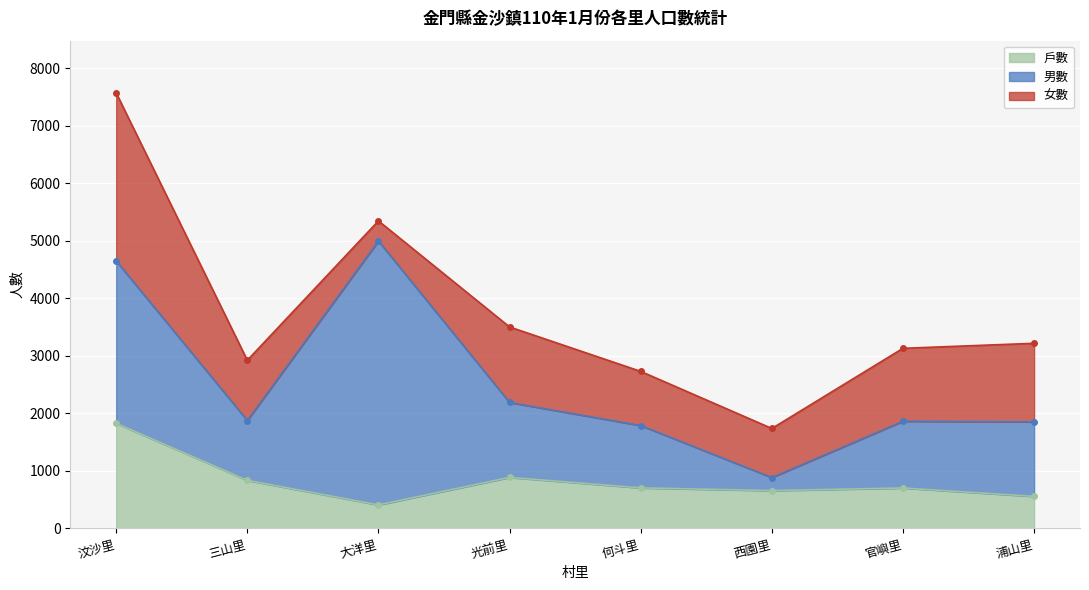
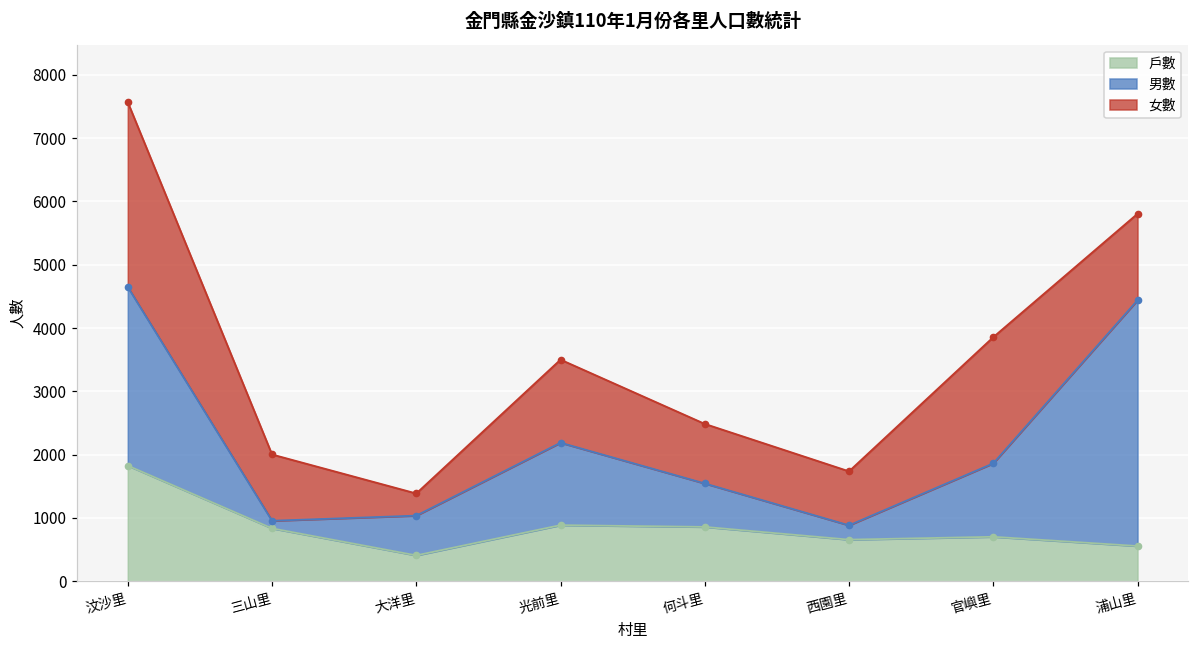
男數, 三山里: 1000 -> 100
男數, 大洋里: 4600 -> 600
戶數, 何斗里: 700 -> 900
男數, 何斗里: 1100 -> 700
女數, 官嶼里: 1300 -> 2000
男數, 浦山里: 1300 -> 3900
